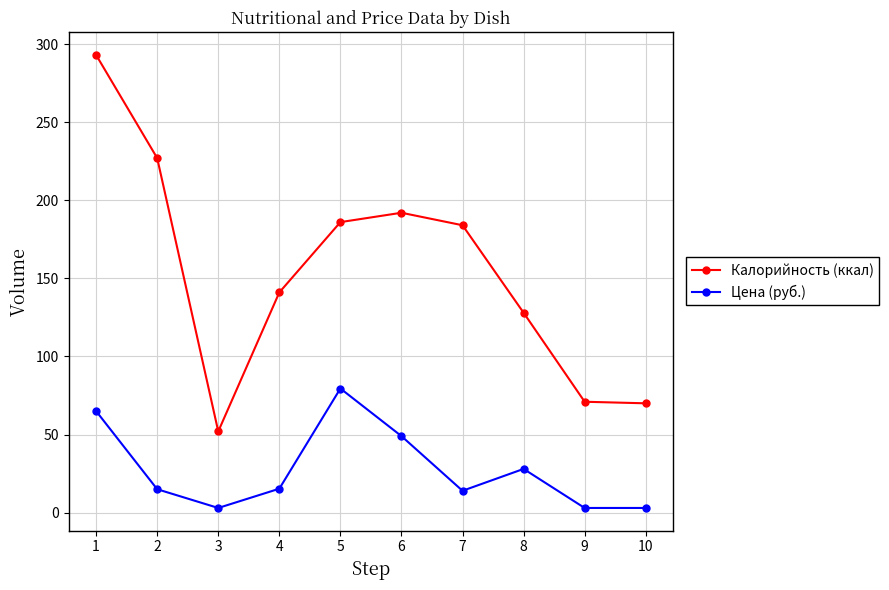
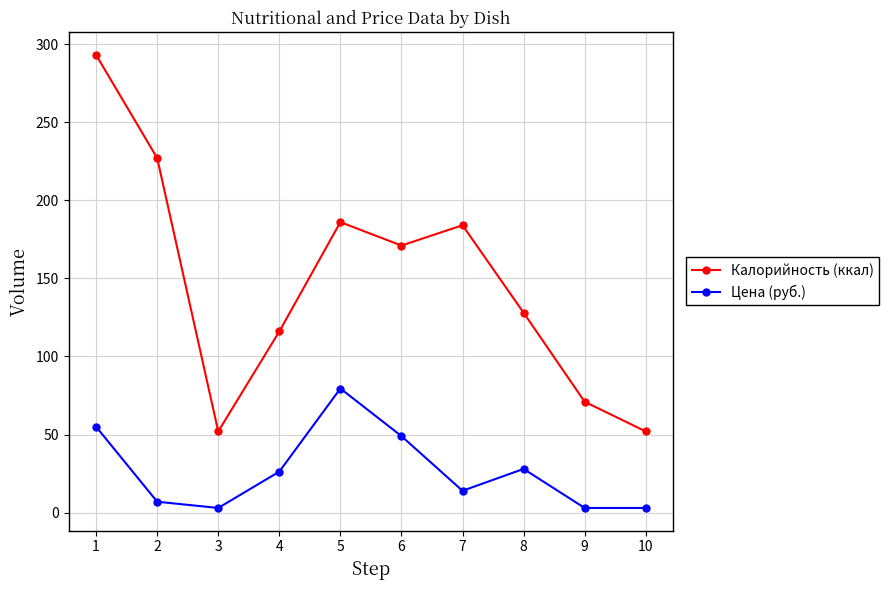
Цена (руб.), 1: 65 -> 55
Цена (руб.), 2: 15 -> 7
Калорийность (ккал), 4: 141 -> 116
Цена (руб.), 4: 15 -> 26
Калорийность (ккал), 6: 192 -> 171
Калорийность (ккал), 10: 70 -> 52
